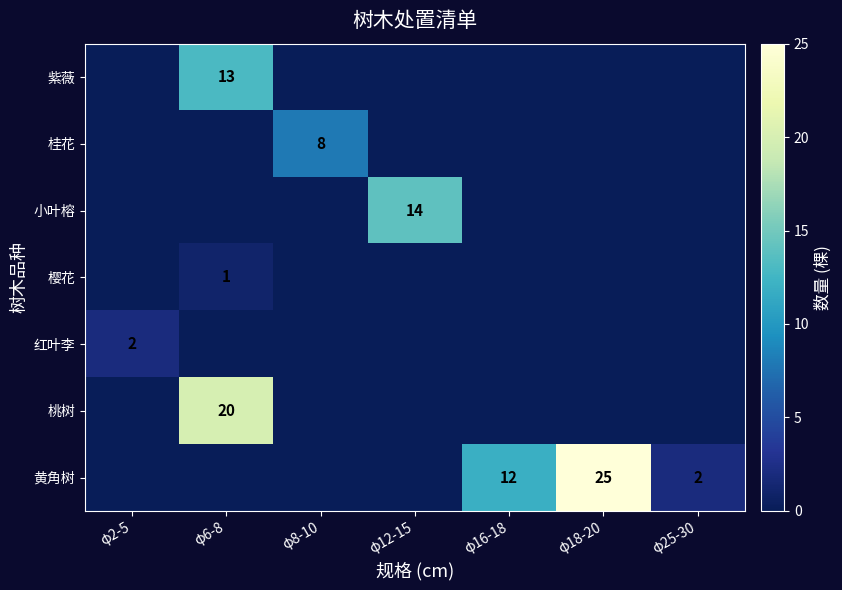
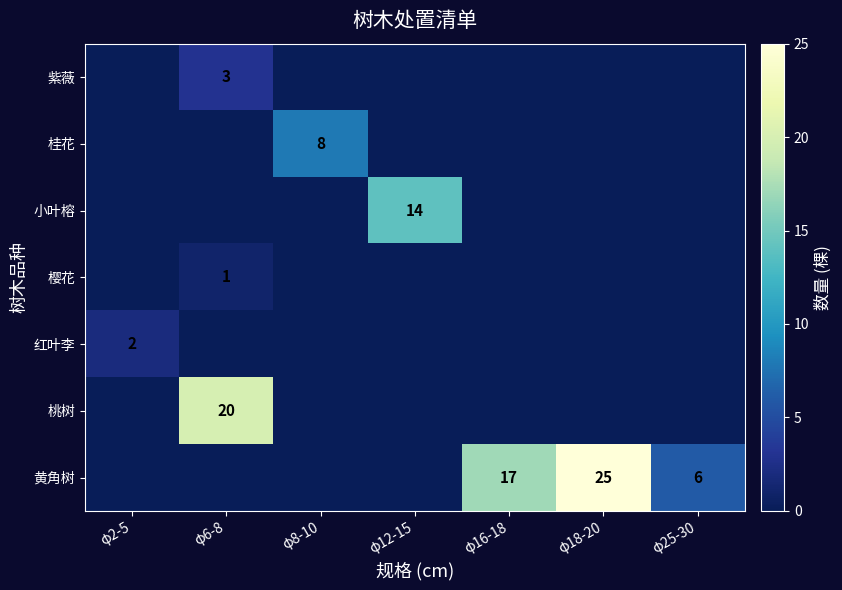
紫薇, φ6-8: 13 -> 3
黄角树, φ16-18: 12 -> 17
黄角树, φ25-30: 2 -> 6
